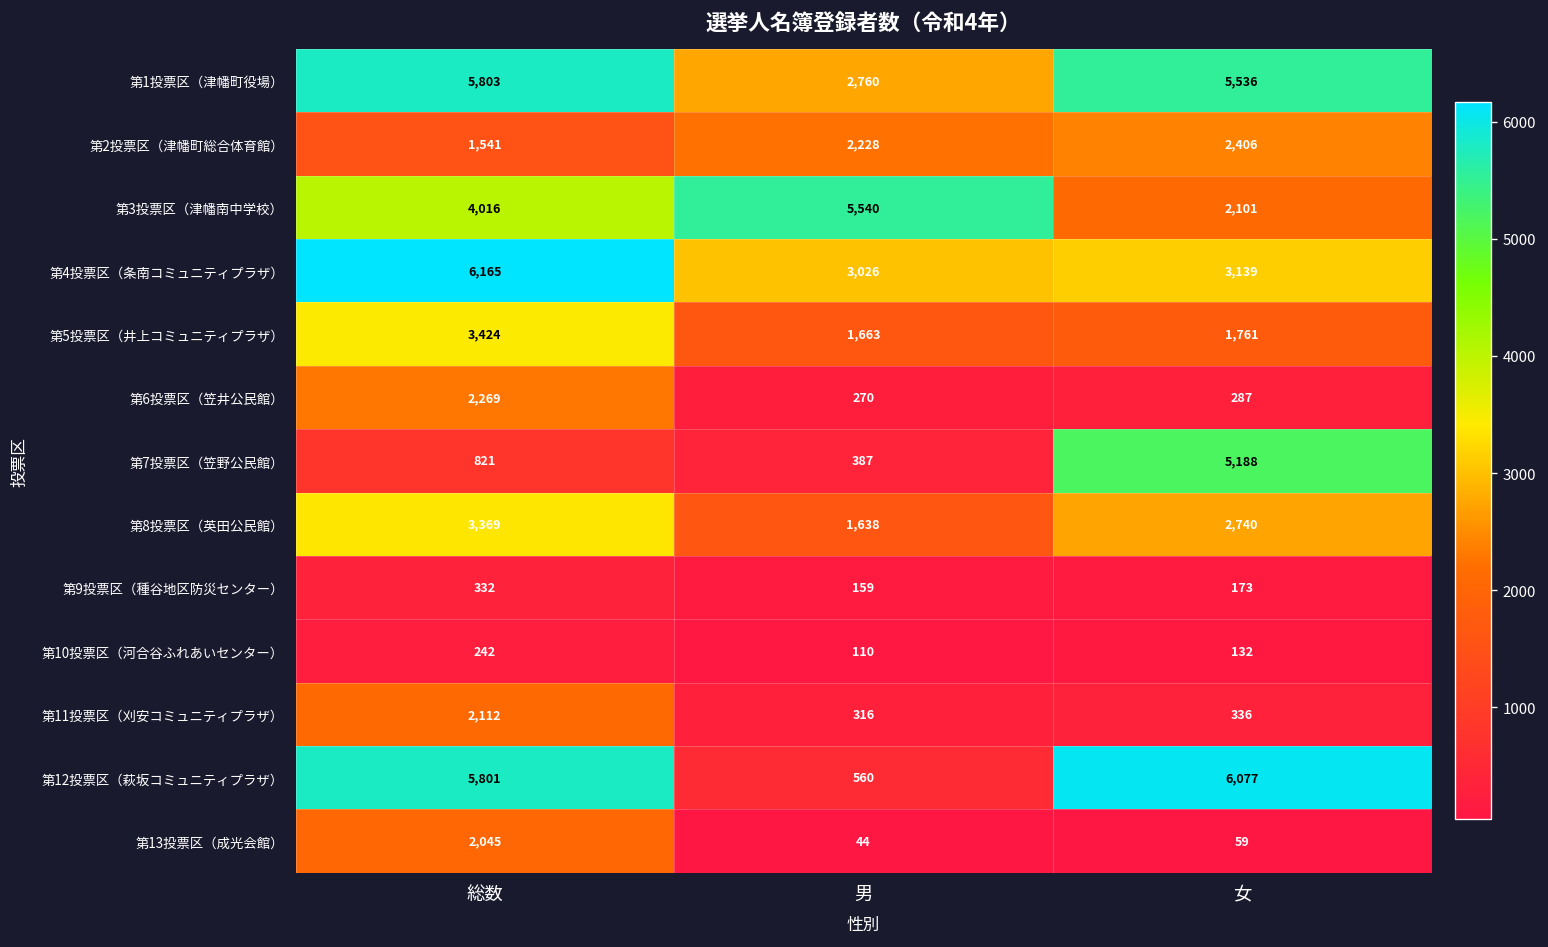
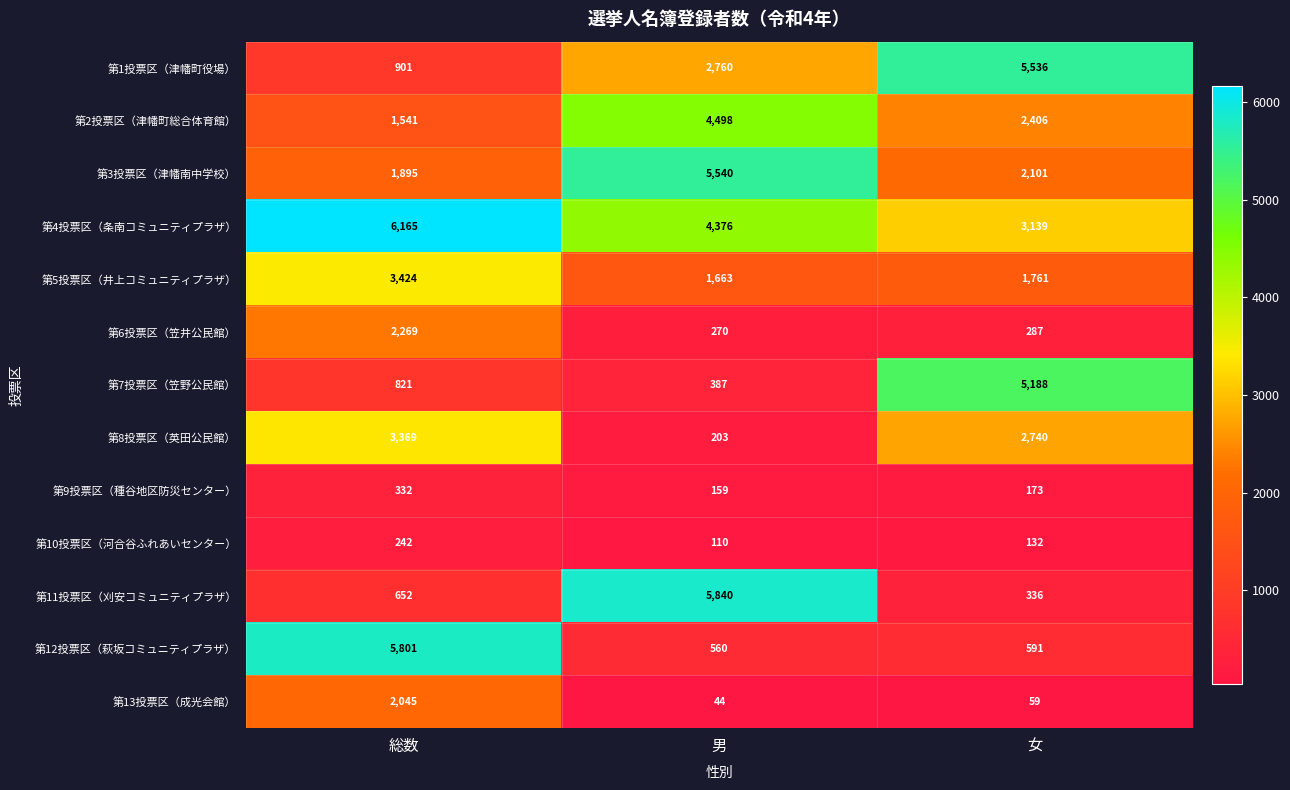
第1投票区（津幡町役場）, 総数: 5,803 -> 901
第2投票区（津幡町総合体育館）, 男: 2,228 -> 4,498
第3投票区（津幡南中学校）, 総数: 4,016 -> 1,895
第4投票区（条南コミュニティプラザ）, 男: 3,026 -> 4,376
第8投票区（英田公民館）, 男: 1,638 -> 203
第11投票区（刈安コミュニティプラザ）, 総数: 2,112 -> 652
第11投票区（刈安コミュニティプラザ）, 男: 316 -> 5,840
第12投票区（萩坂コミュニティプラザ）, 女: 6,077 -> 591
